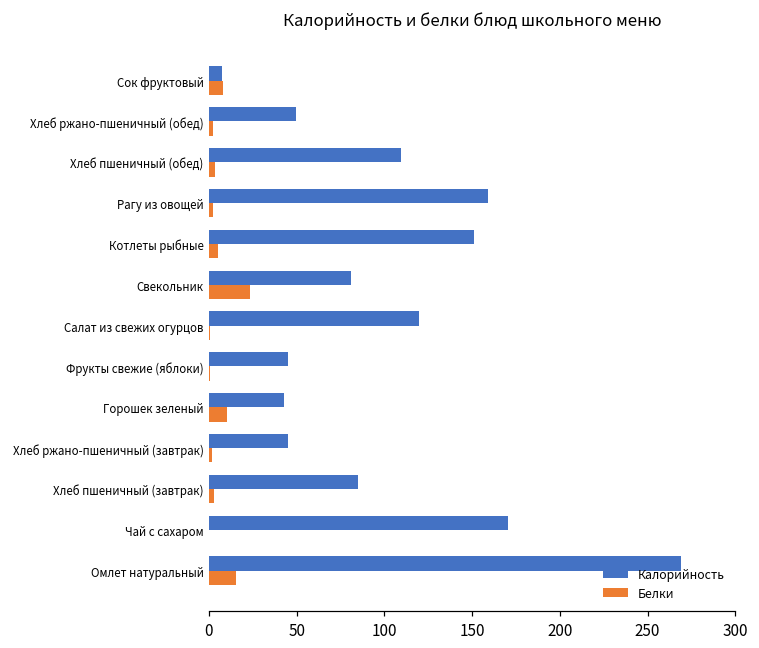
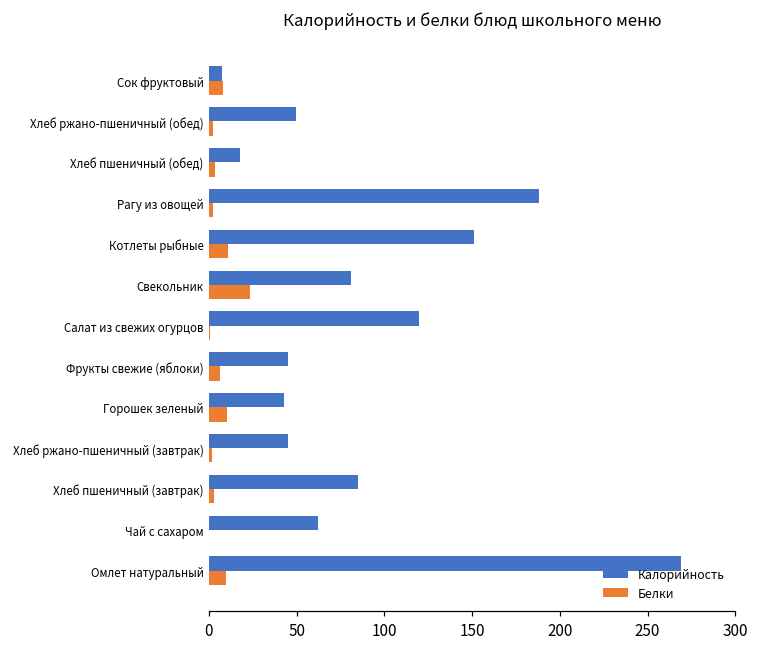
Калорийность, Хлеб пшеничный (обед): 109 -> 18
Калорийность, Рагу из овощей: 159 -> 188
Белки, Котлеты рыбные: 5 -> 11
Белки, Фрукты свежие (яблоки): 0 -> 6
Калорийность, Чай с сахаром: 170 -> 62
Белки, Омлет натуральный: 15 -> 10
